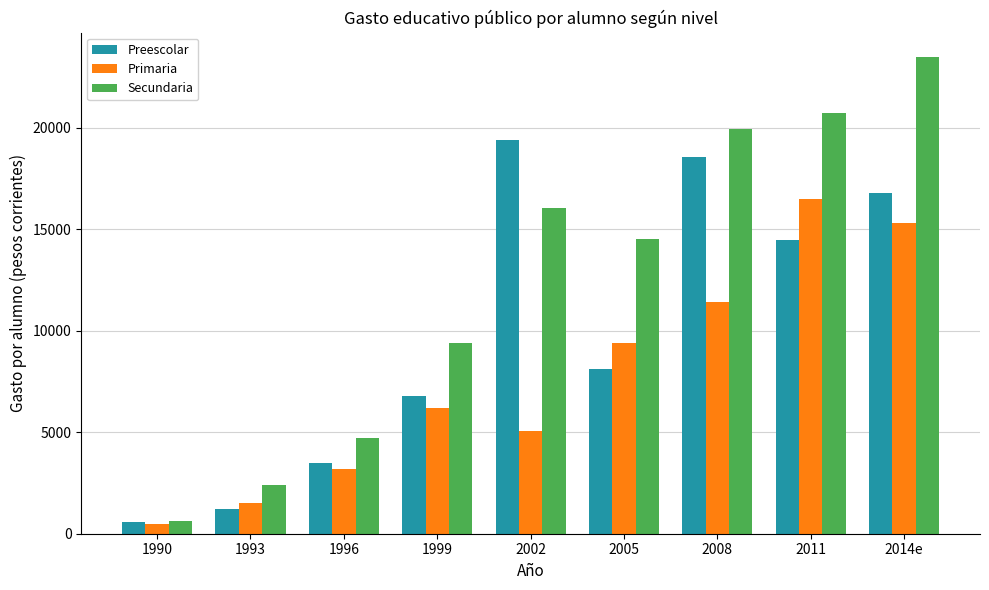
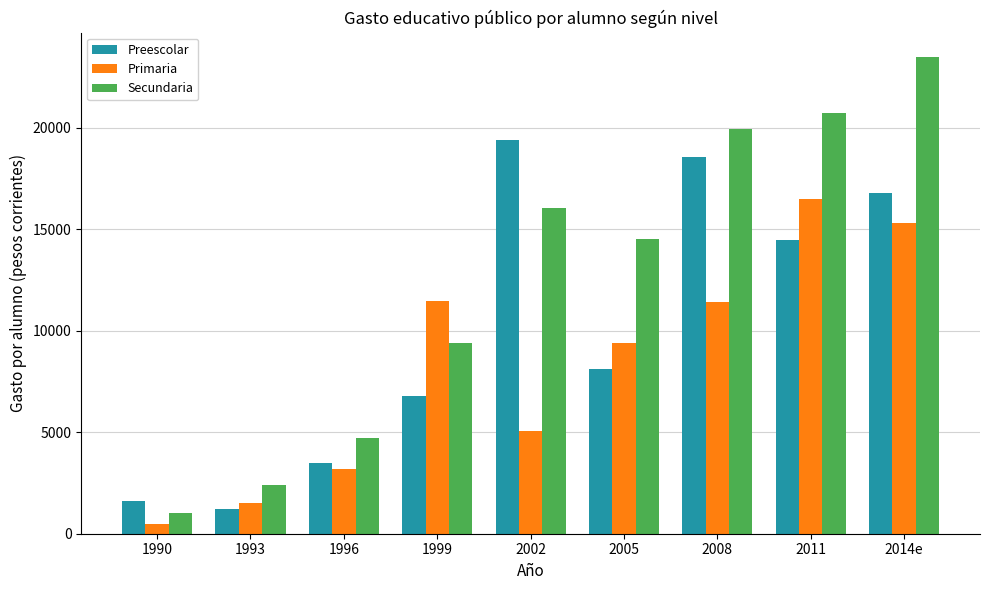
Preescolar, 1990: 600 -> 1600
Secundaria, 1990: 600 -> 1000
Primaria, 1999: 6200 -> 11500
